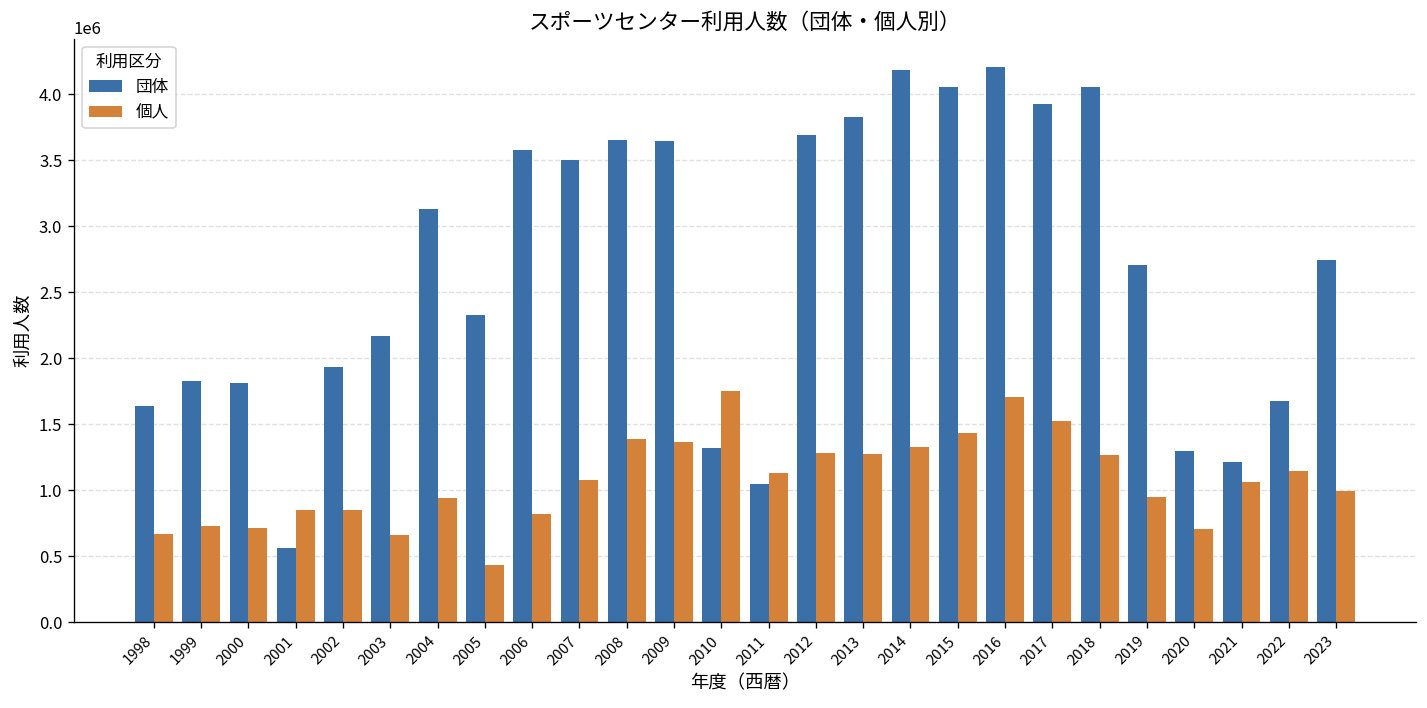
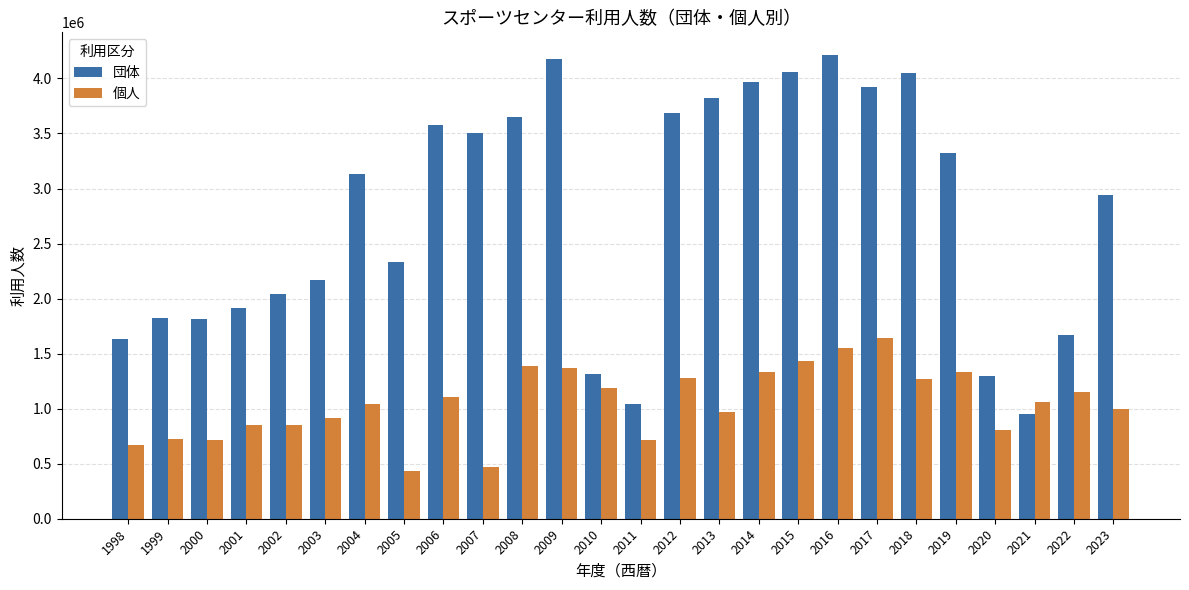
団体, 2001: 560000 -> 1920000
団体, 2002: 1940000 -> 2040000
個人, 2003: 660000 -> 910000
個人, 2004: 940000 -> 1050000
個人, 2006: 820000 -> 1110000
個人, 2007: 1080000 -> 470000
団体, 2009: 3640000 -> 4170000
個人, 2010: 1750000 -> 1190000
個人, 2011: 1130000 -> 720000
個人, 2013: 1270000 -> 970000
団体, 2014: 4180000 -> 3970000
個人, 2016: 1710000 -> 1550000
個人, 2017: 1530000 -> 1640000
団体, 2019: 2710000 -> 3320000
個人, 2019: 950000 -> 1340000
個人, 2020: 710000 -> 810000
団体, 2021: 1210000 -> 950000
団体, 2023: 2750000 -> 2940000
